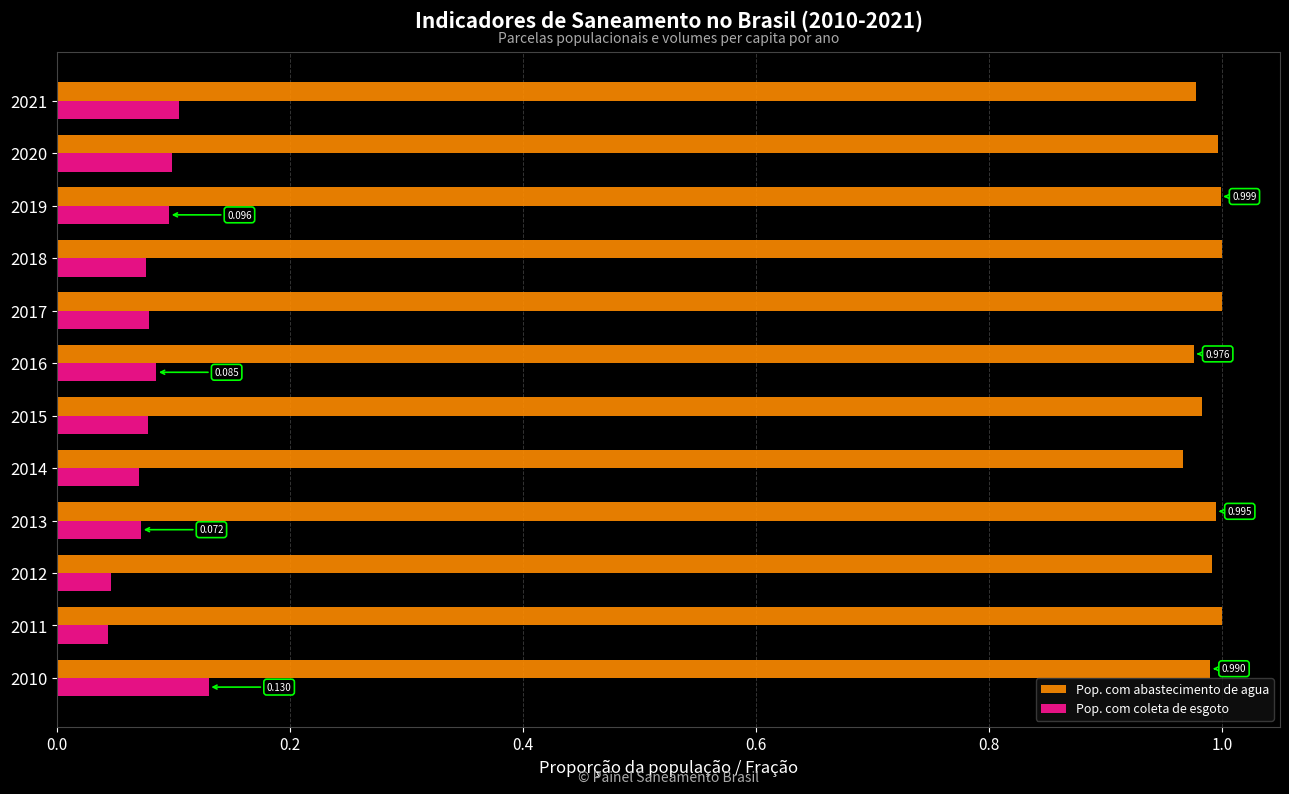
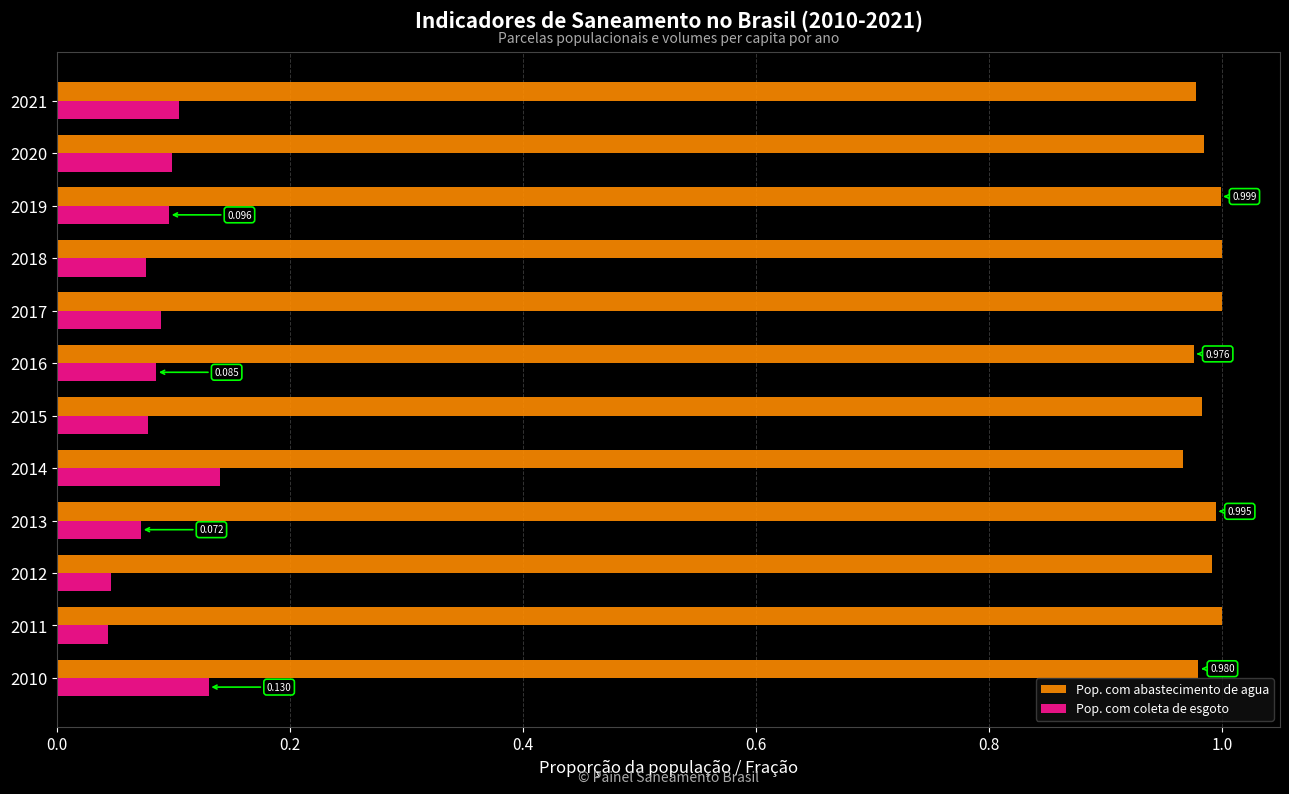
Pop. com abastecimento de agua, 2020: 0.997 -> 0.985
Pop. com coleta de esgoto, 2017: 0.079 -> 0.089
Pop. com coleta de esgoto, 2014: 0.07 -> 0.14
Pop. com abastecimento de agua, 2010: 0.990 -> 0.980
